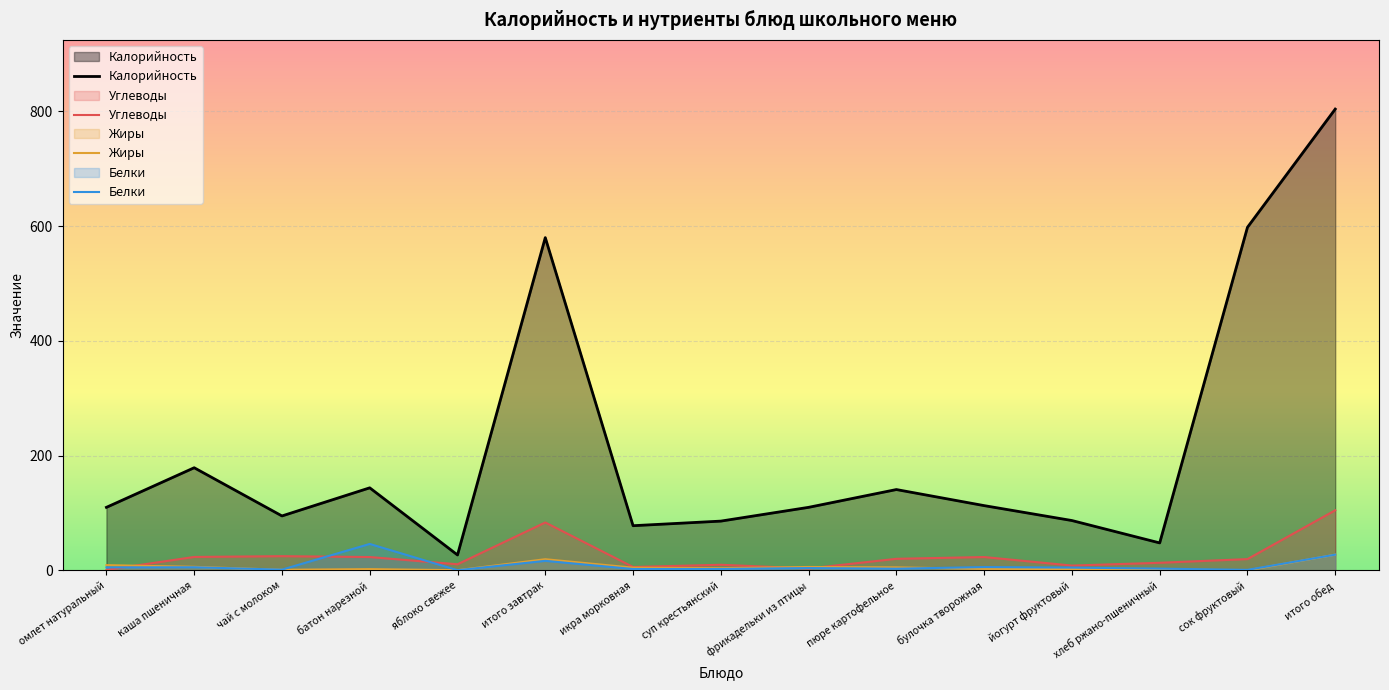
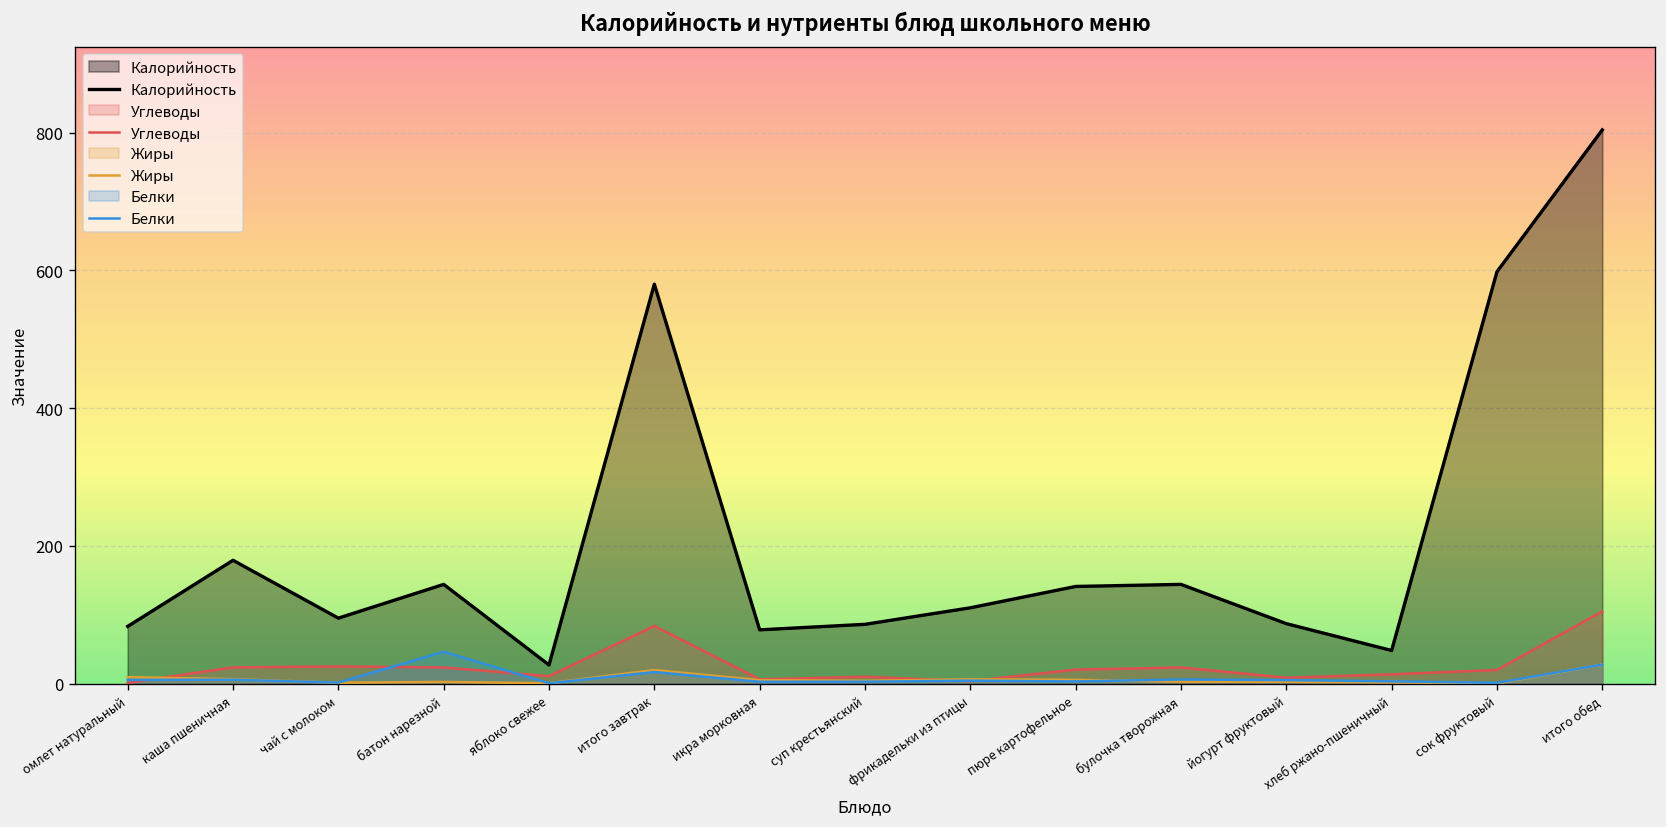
Калорийность, омлет натуральный: 110 -> 80
Калорийность, булочка творожная: 110 -> 140
